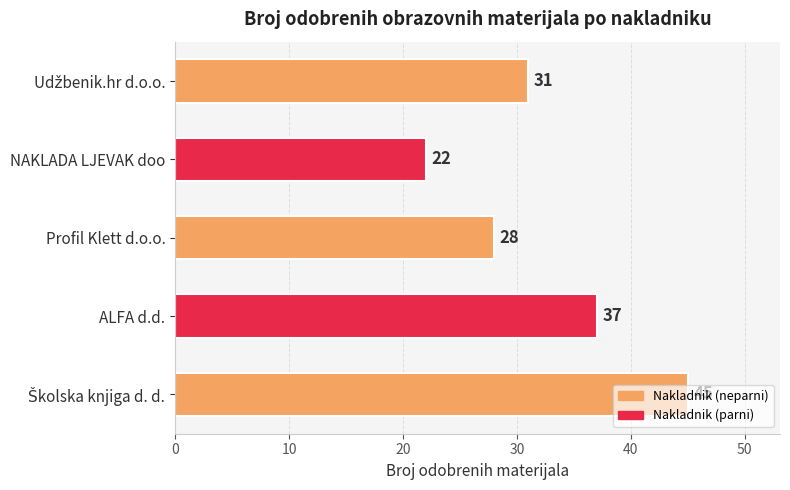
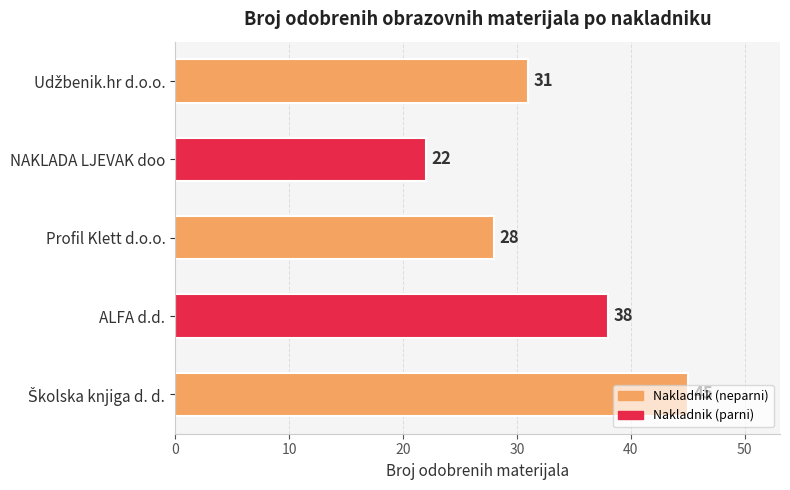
ALFA d.d.: 37 -> 38
